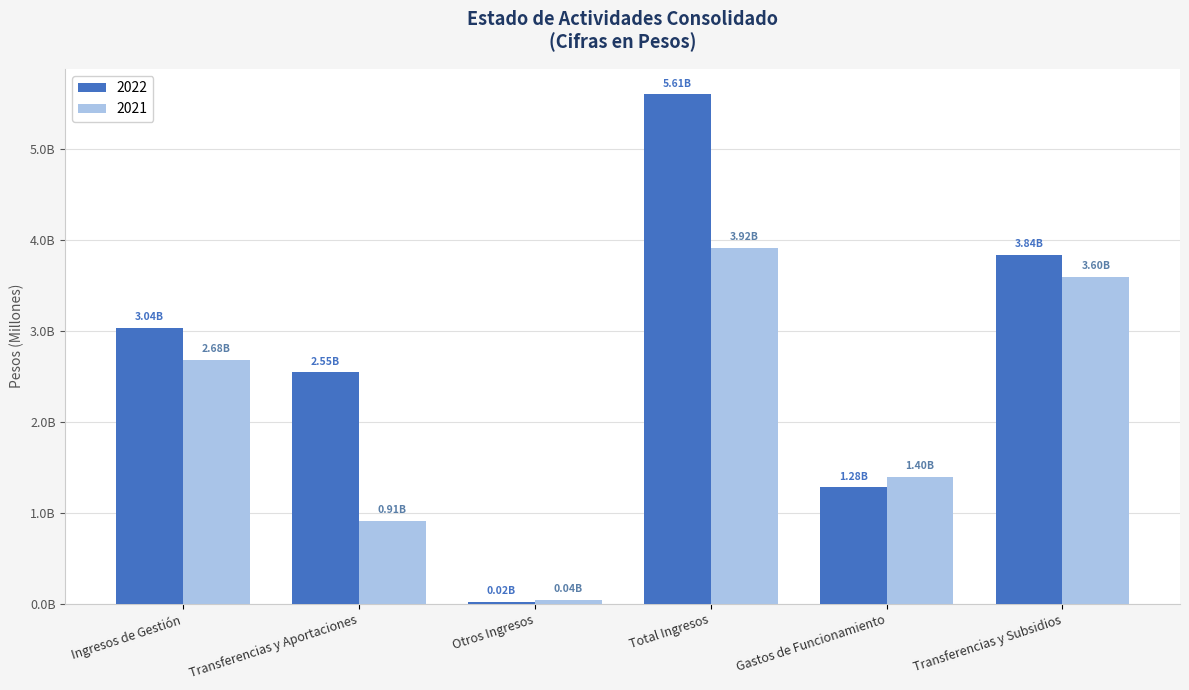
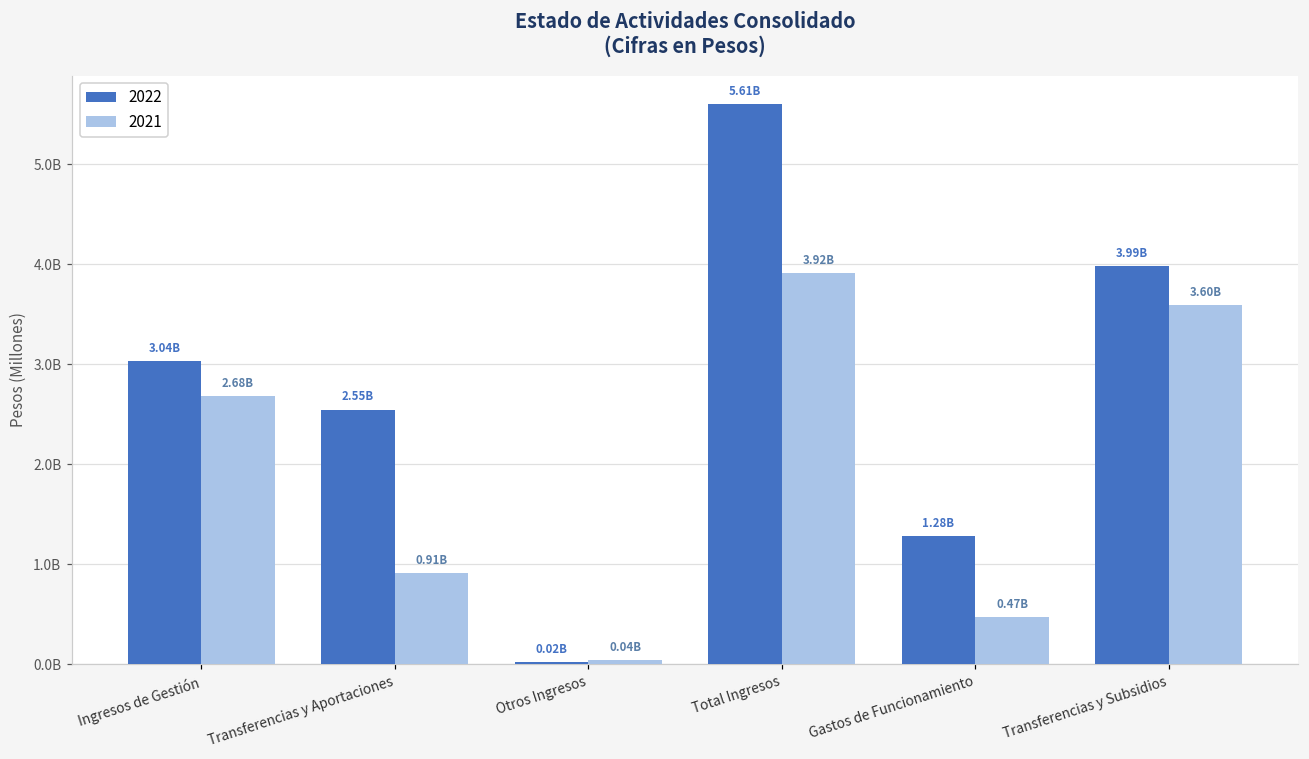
2021, Gastos de Funcionamiento: 1.40B -> 0.47B
2022, Transferencias y Subsidios: 3.84B -> 3.99B
